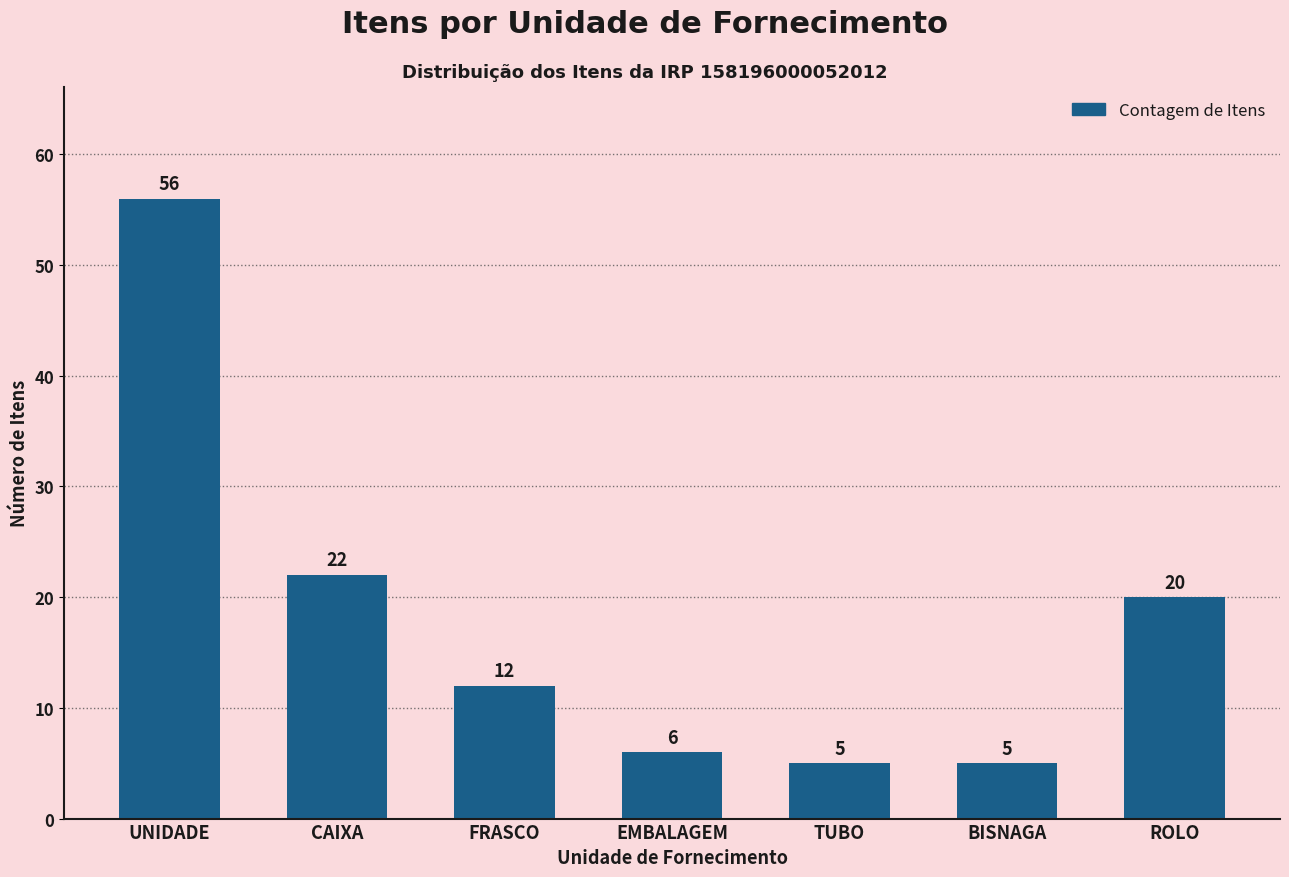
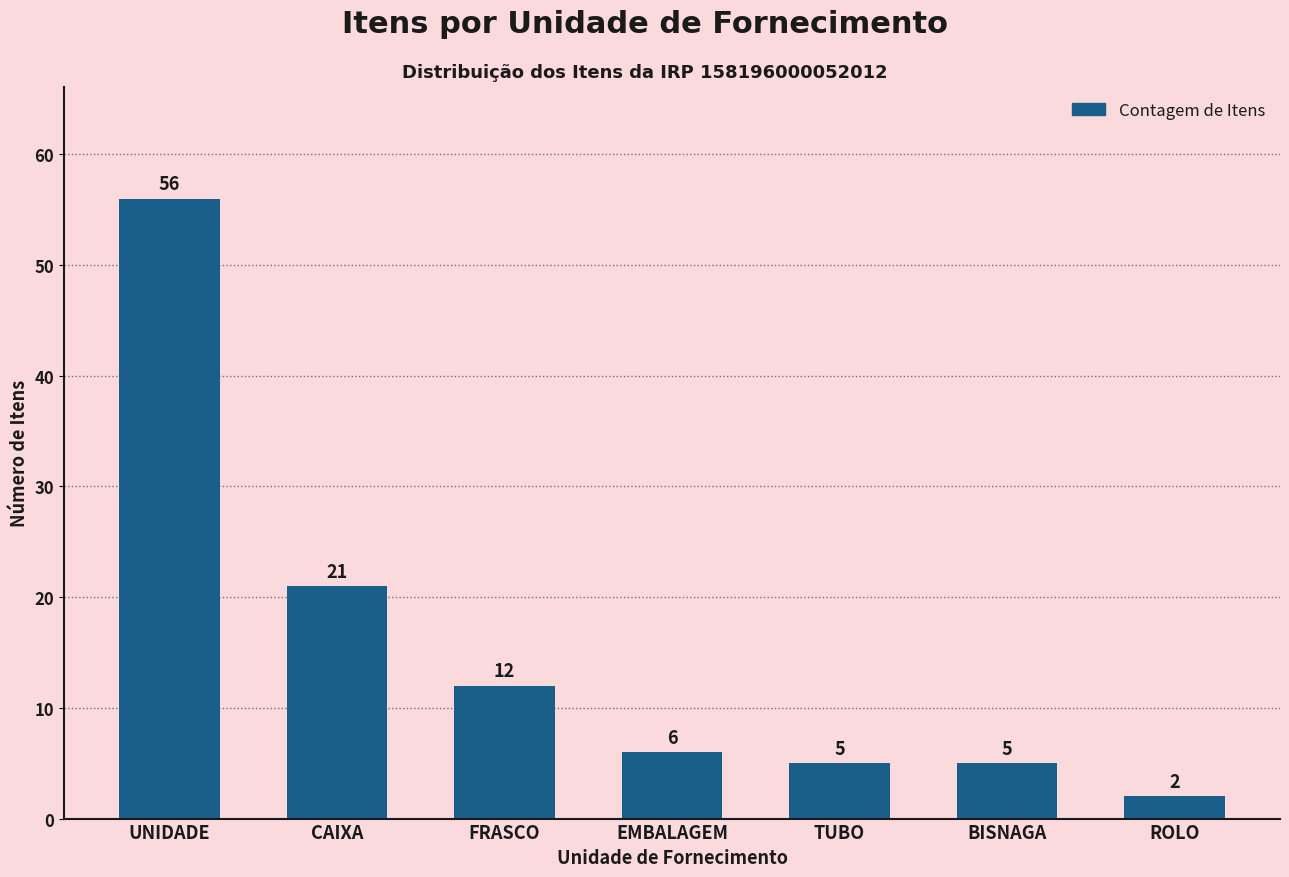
CAIXA: 22 -> 21
ROLO: 20 -> 2
